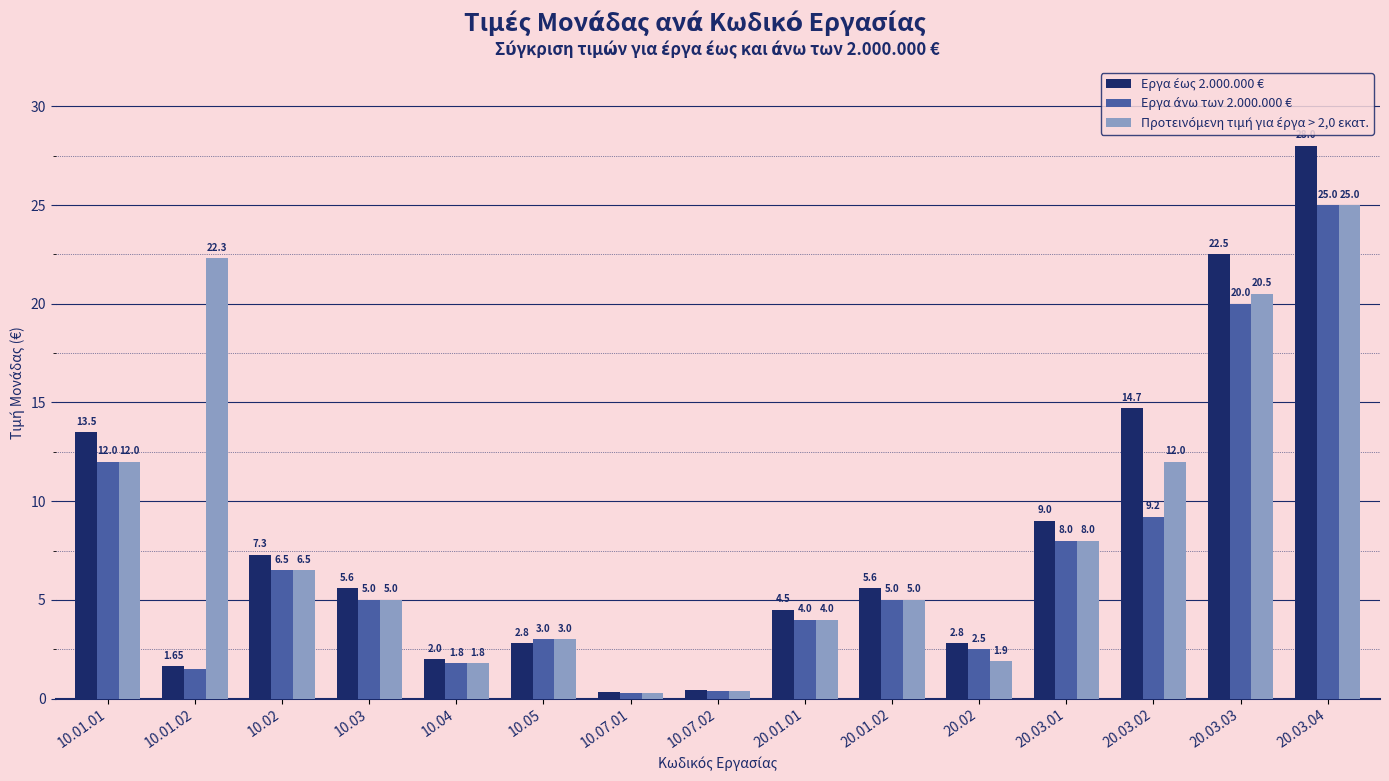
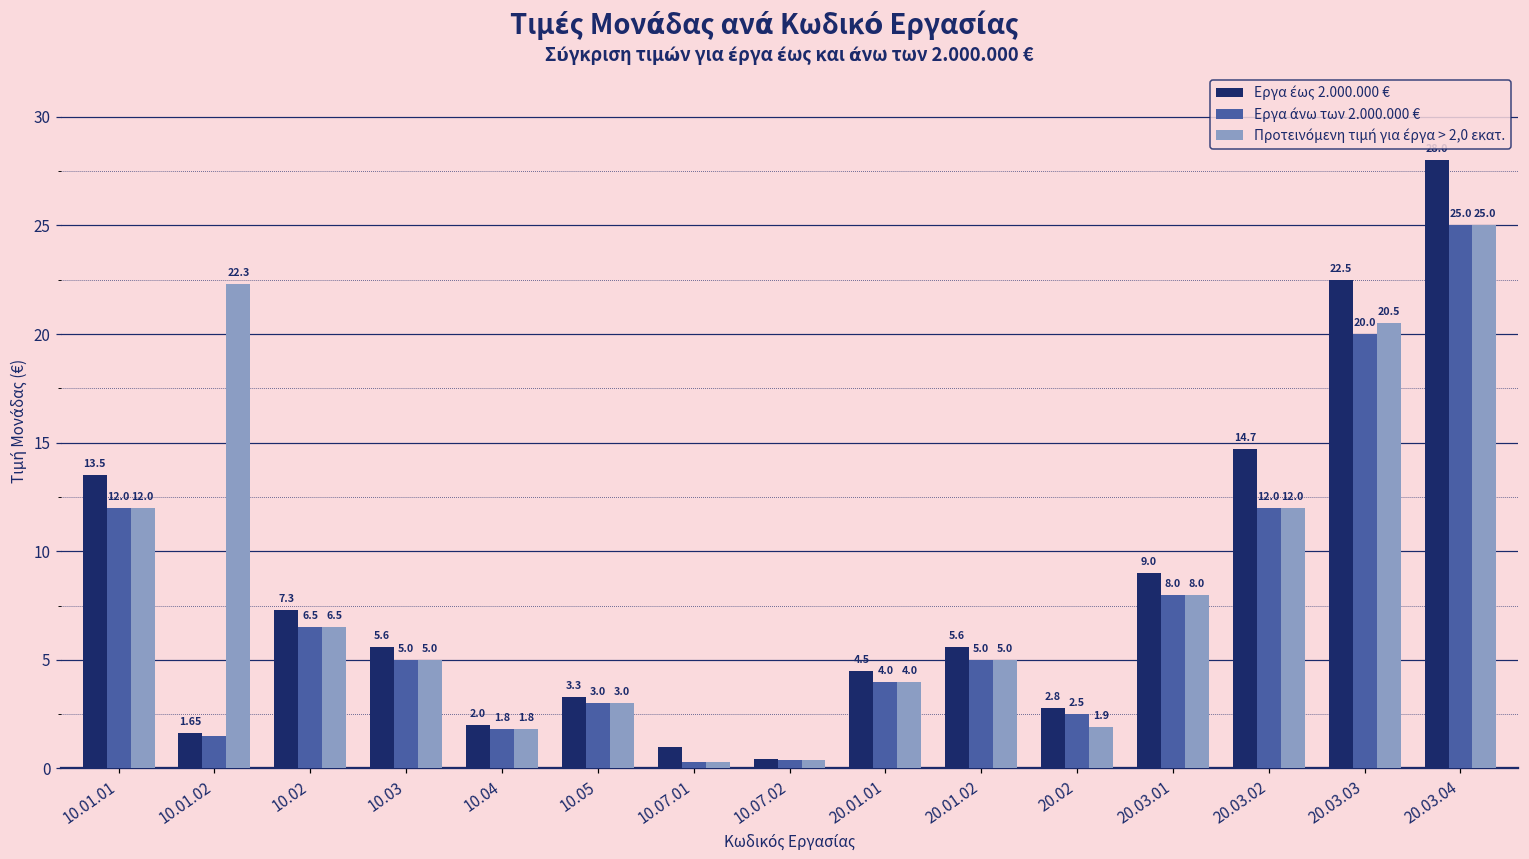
Εργα έως 2.000.000 €, 10.05: 2.8 -> 3.3
Εργα έως 2.000.000 €, 10.07.01: 0.4 -> 1.0
Εργα άνω των 2.000.000 €, 20.03.02: 9.2 -> 12.0
